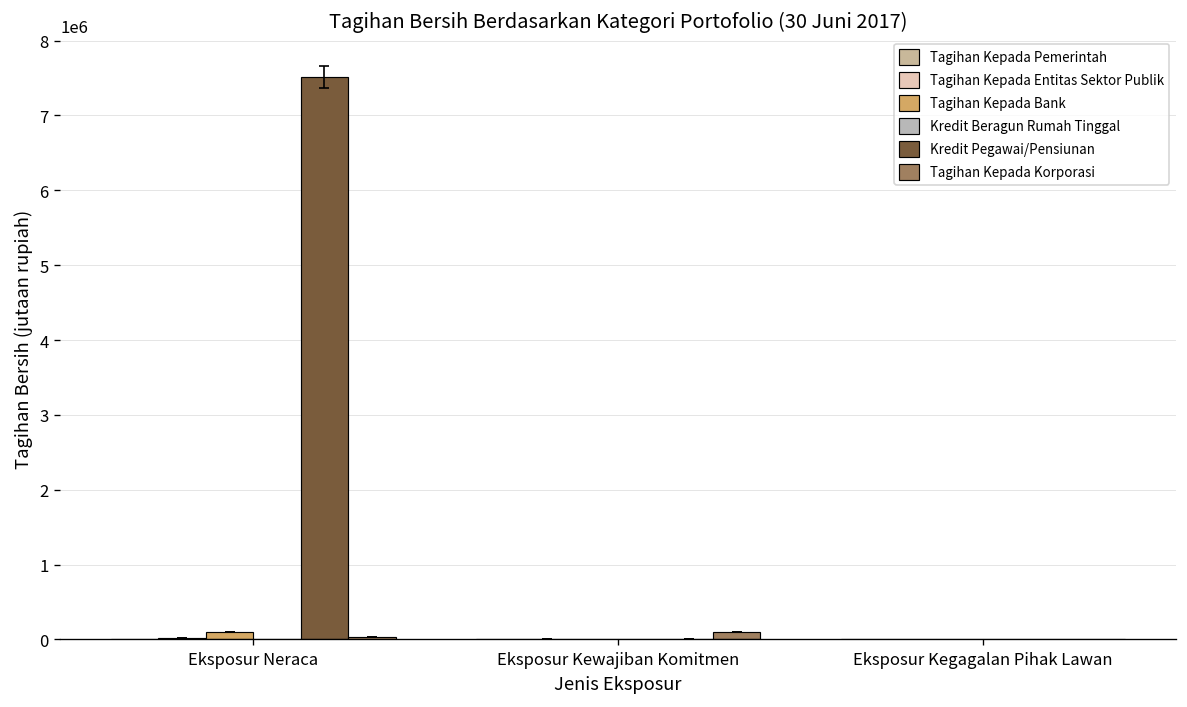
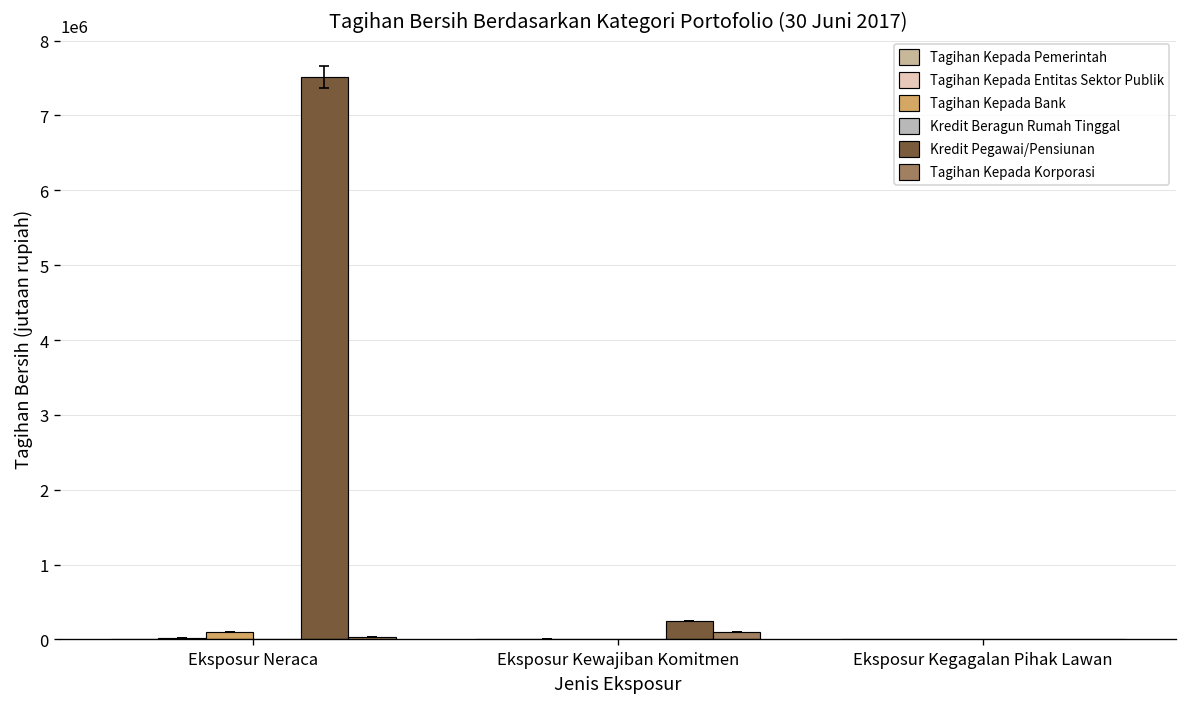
Kredit Pegawai/Pensiunan, Eksposur Kewajiban Komitmen: 0 -> 200000
